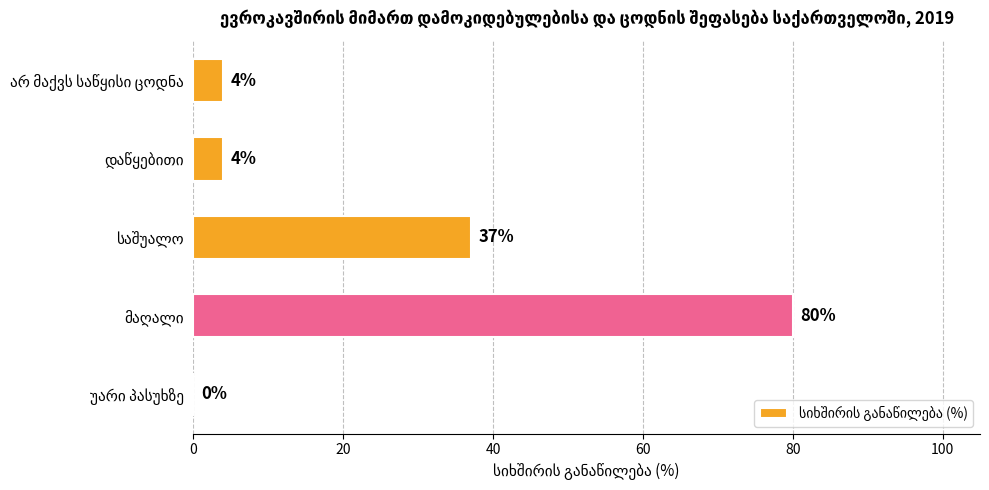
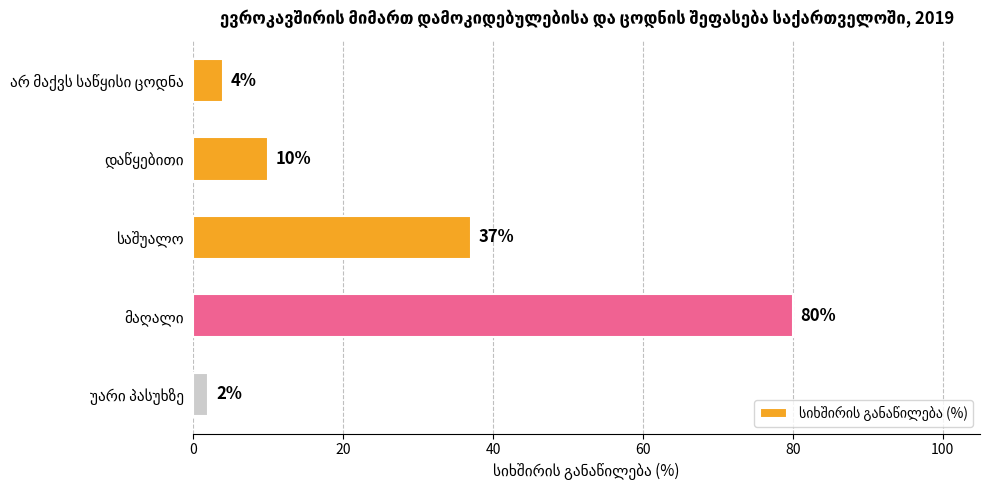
დაწყებითი: 4% -> 10%
უარი პასუხზე: 0% -> 2%
